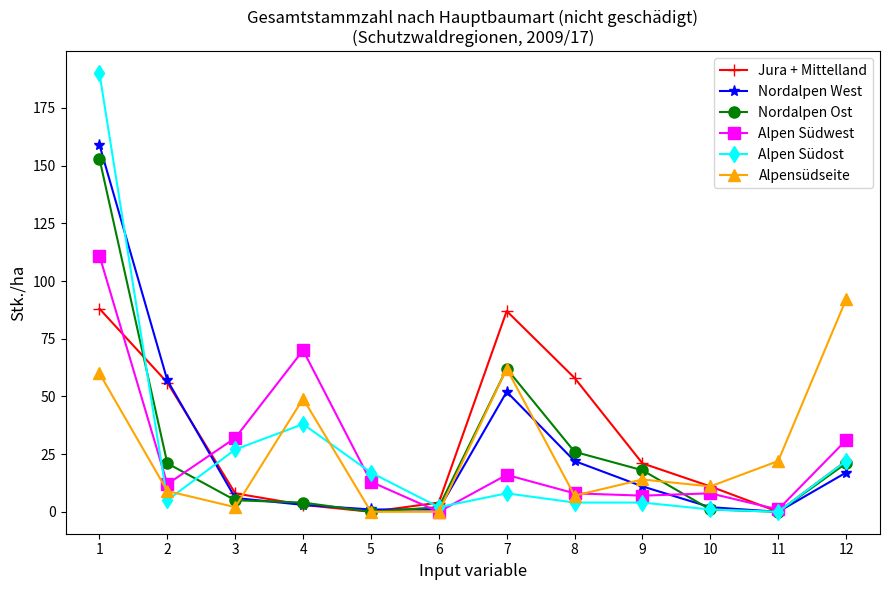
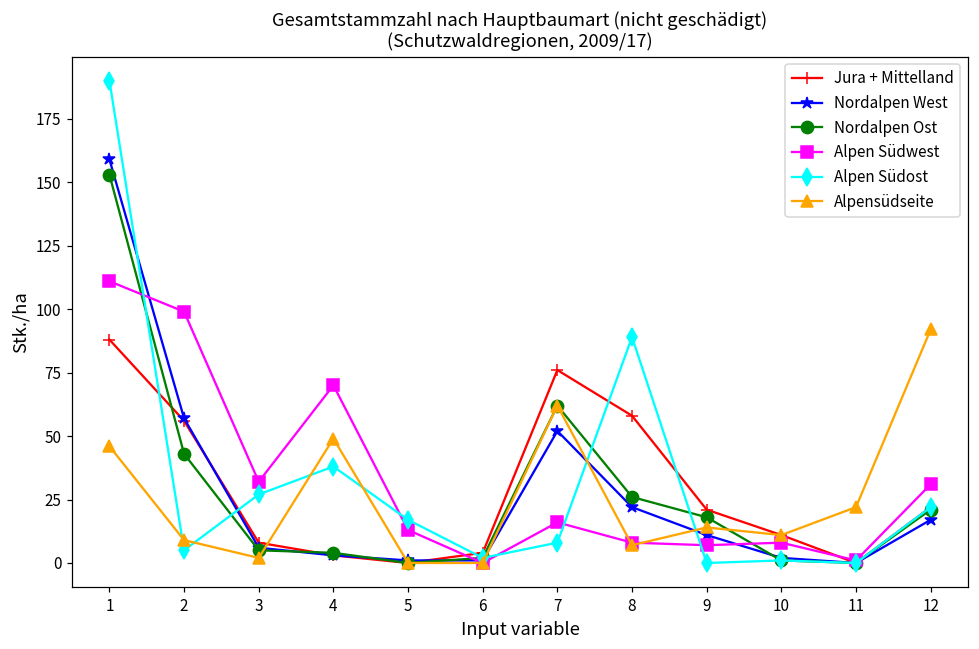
Alpensüdseite, 1: 60 -> 46
Nordalpen Ost, 2: 21 -> 43
Alpen Südwest, 2: 12 -> 99
Jura + Mittelland, 7: 87 -> 76
Alpen Südost, 8: 4 -> 89
Alpen Südost, 9: 4 -> 0
